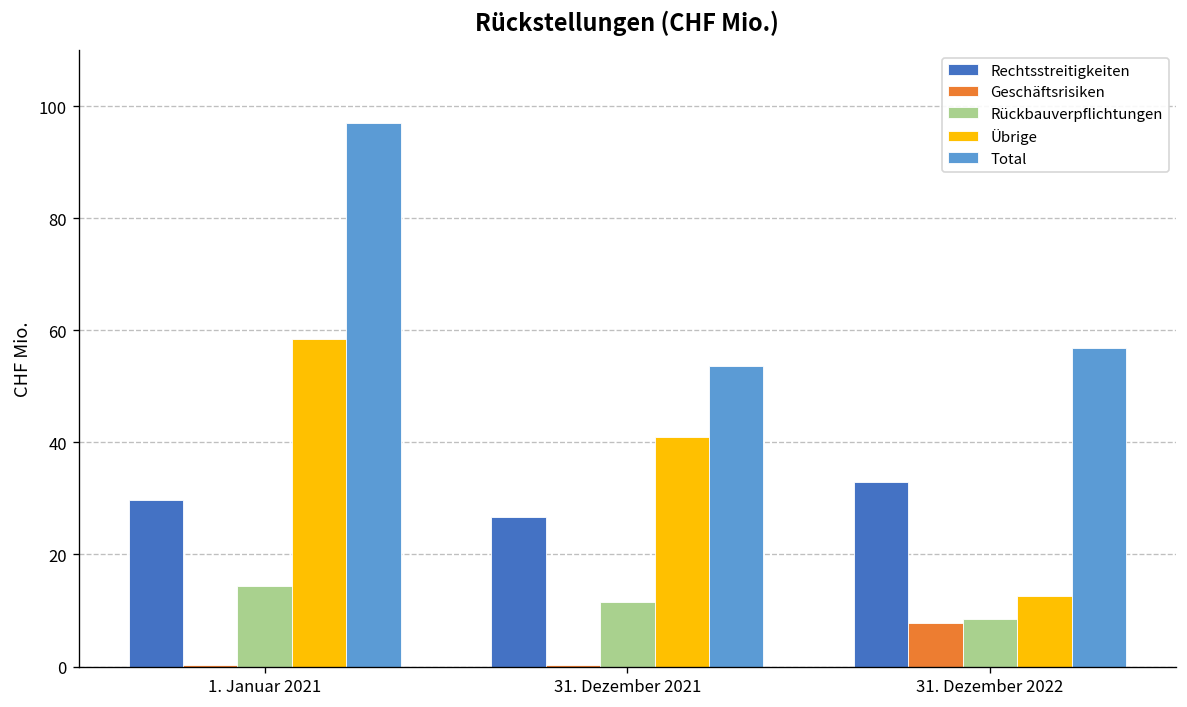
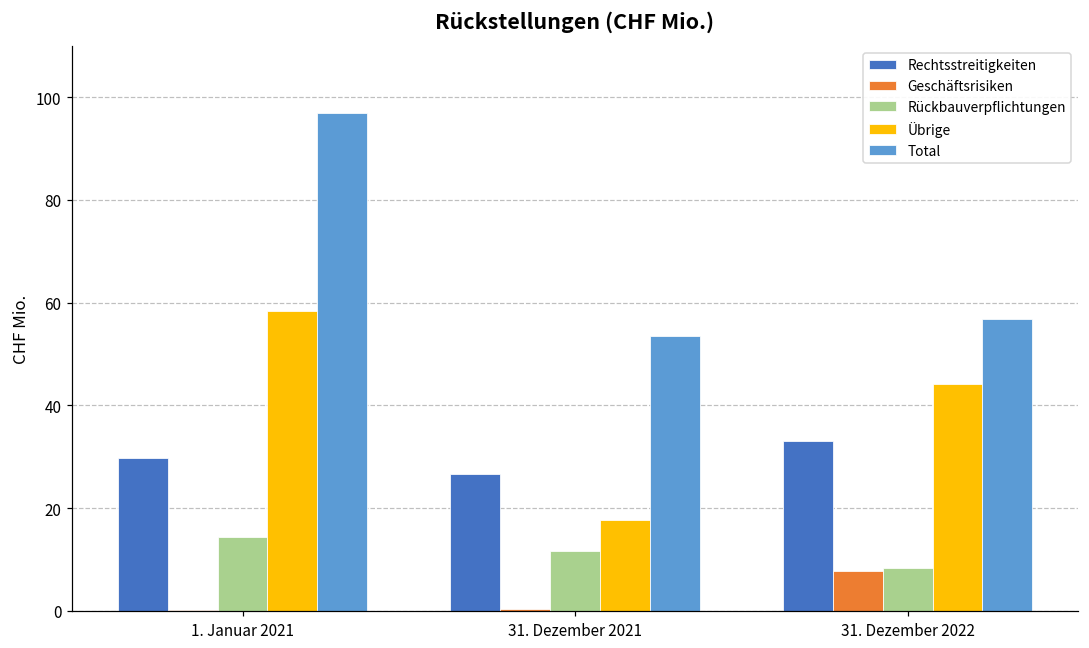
Übrige, 31. Dezember 2021: 41 -> 18
Übrige, 31. Dezember 2022: 13 -> 44
